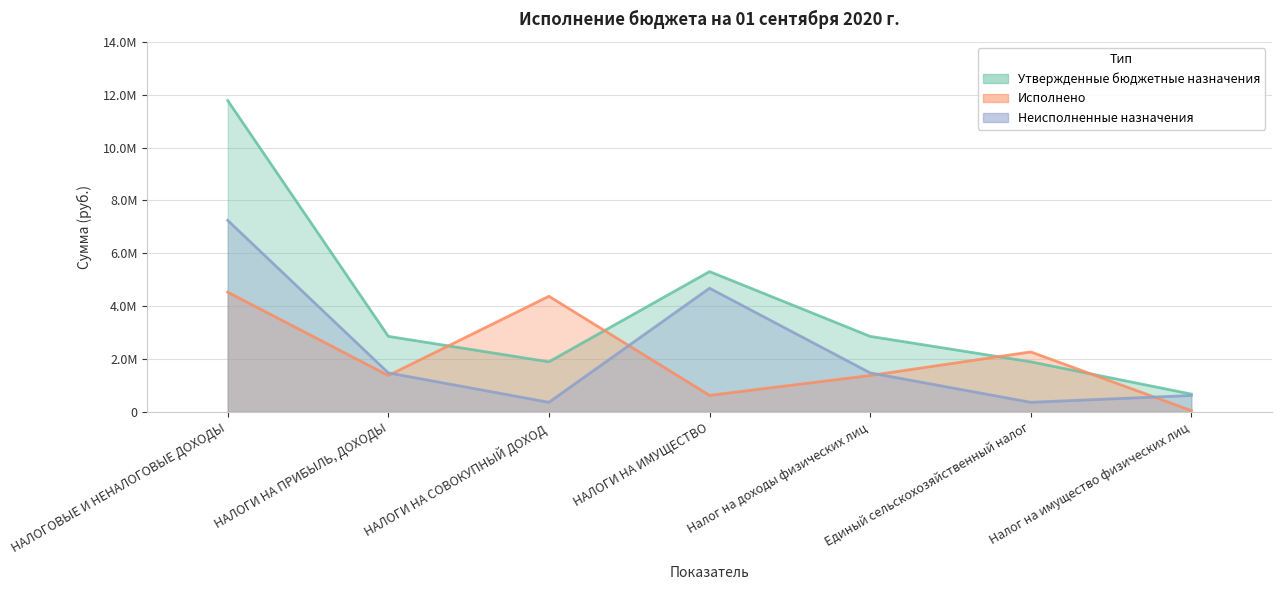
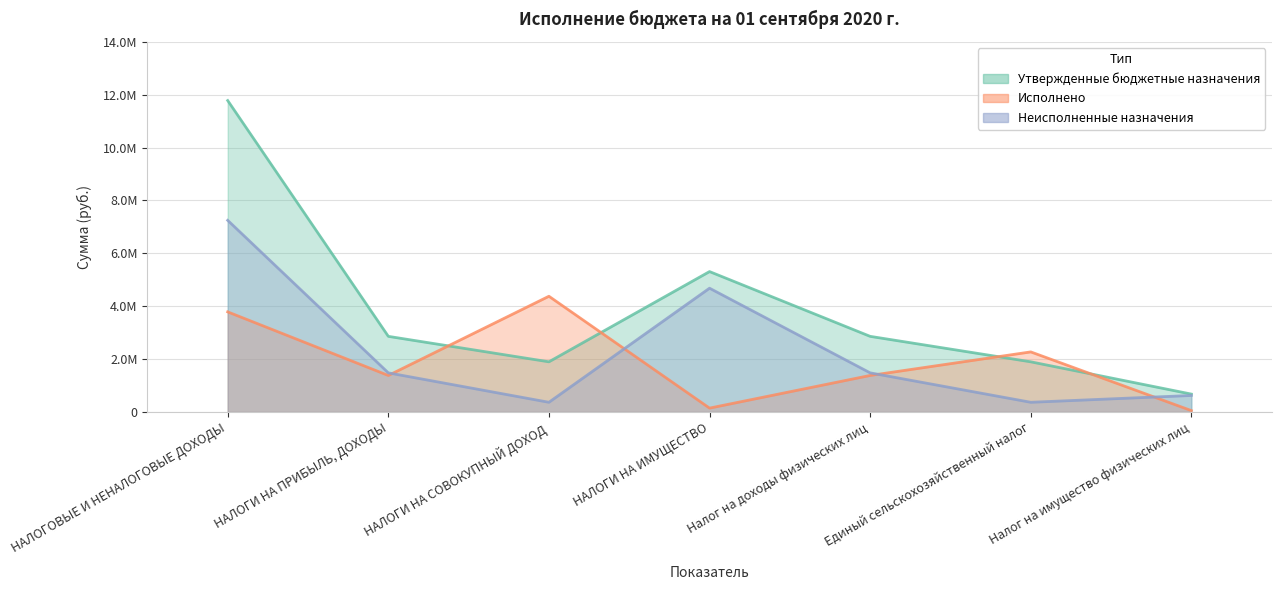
Исполнено, НАЛОГОВЫЕ И НЕНАЛОГОВЫЕ ДОХОДЫ: 4500000 -> 3800000
Исполнено, НАЛОГИ НА ИМУЩЕСТВО: 600000 -> 100000
